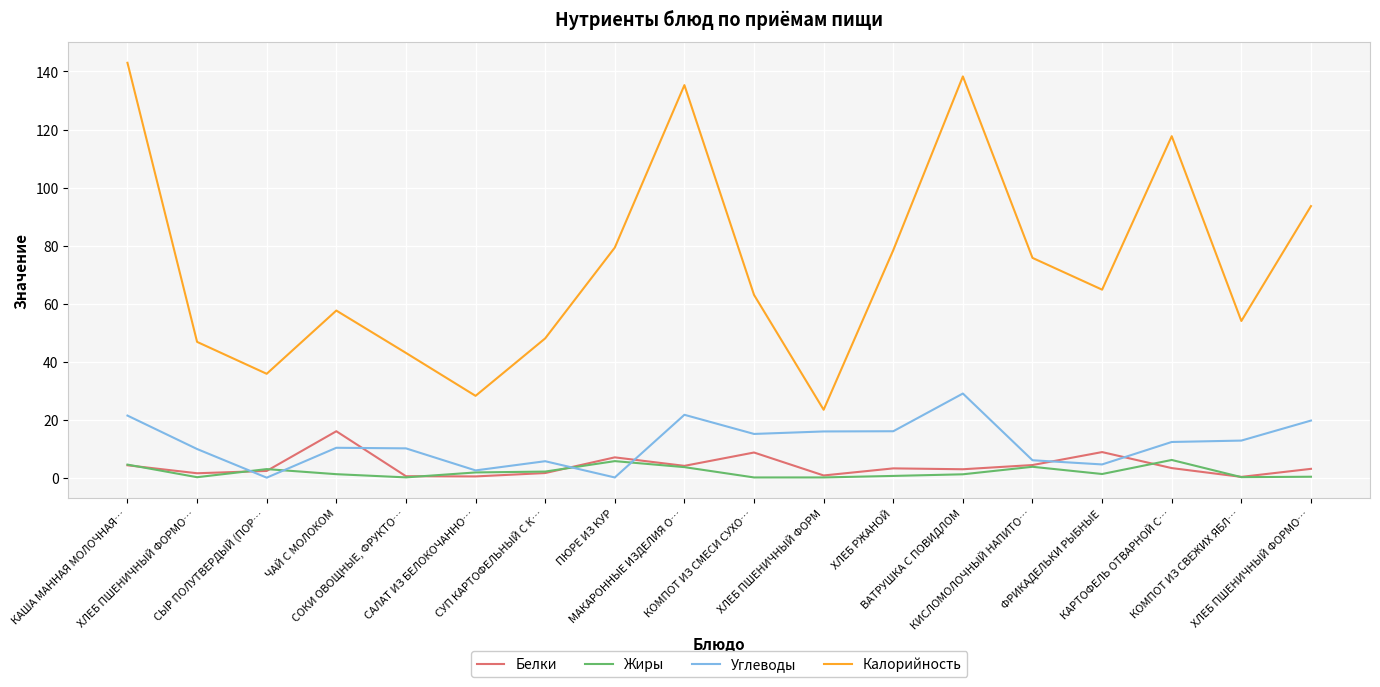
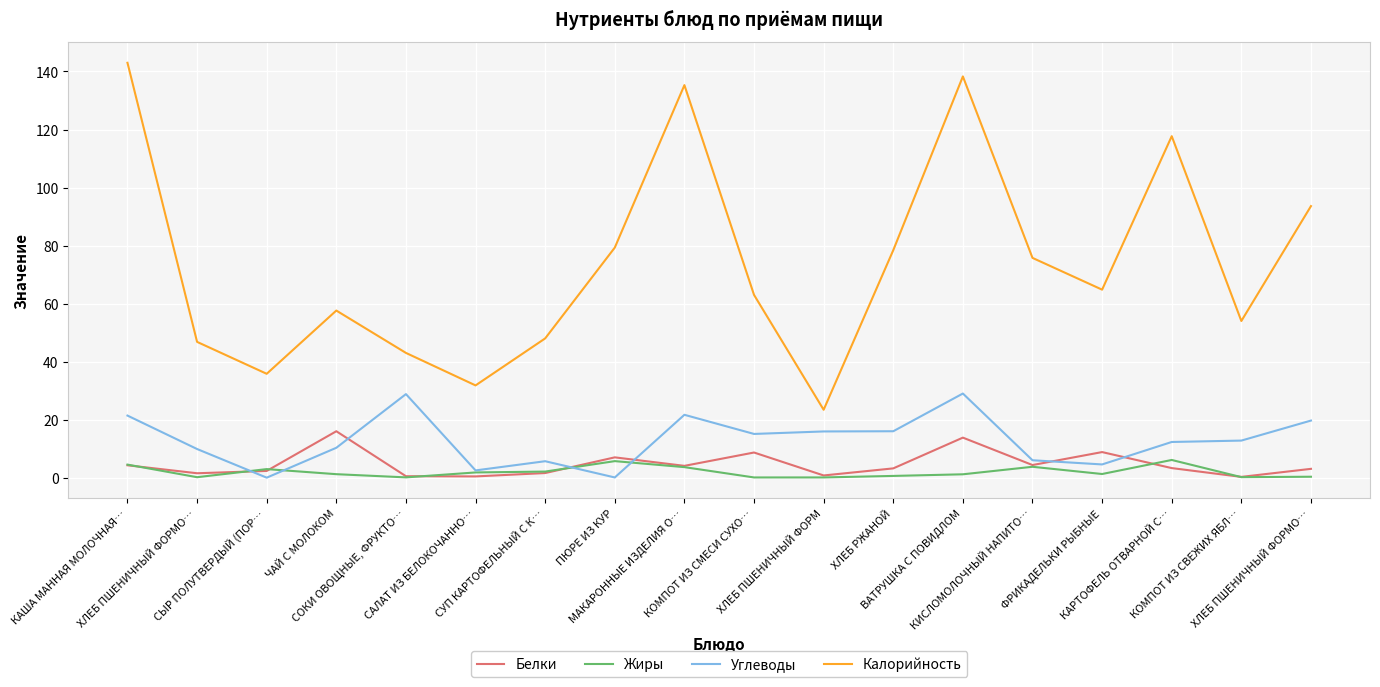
Углеводы, СОКИ ОВОЩНЫЕ, ФРУКТО…: 10 -> 29
Калорийность, САЛАТ ИЗ БЕЛОКОЧАННО…: 28 -> 32
Белки, ВАТРУШКА С ПОВИДЛОМ: 3 -> 14
